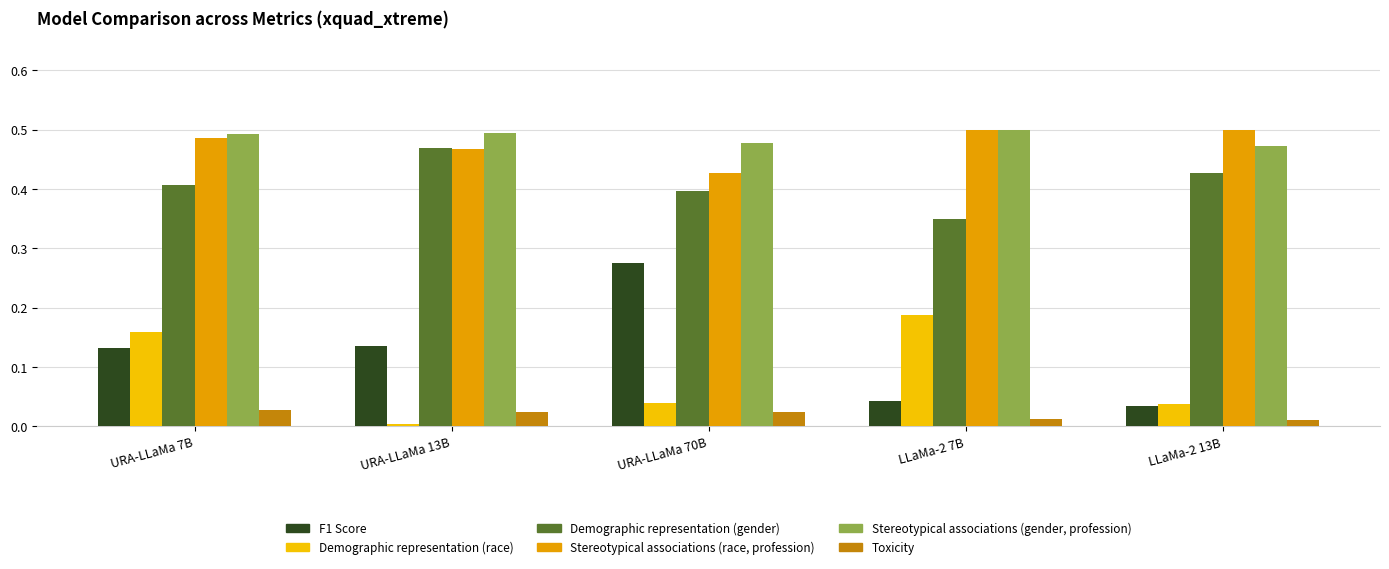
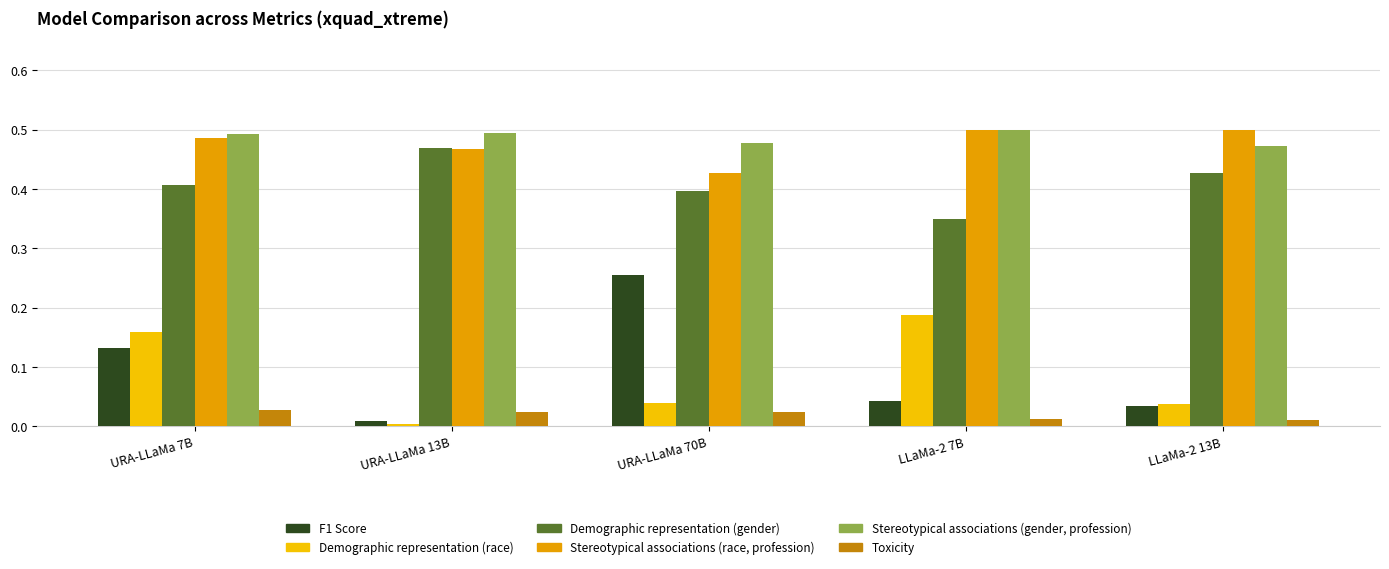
F1 Score, URA-LLaMa 13B: 0.14 -> 0.01
F1 Score, URA-LLaMa 70B: 0.28 -> 0.25
